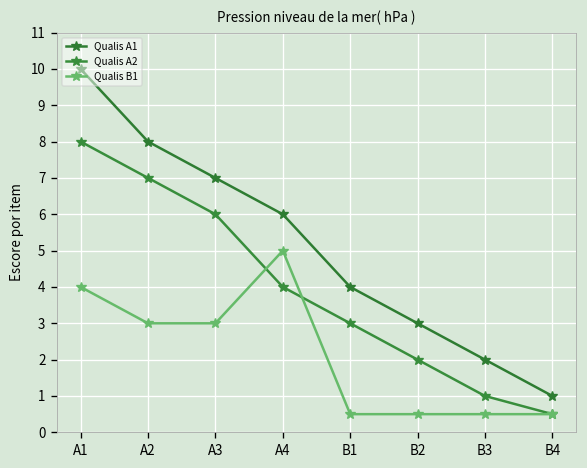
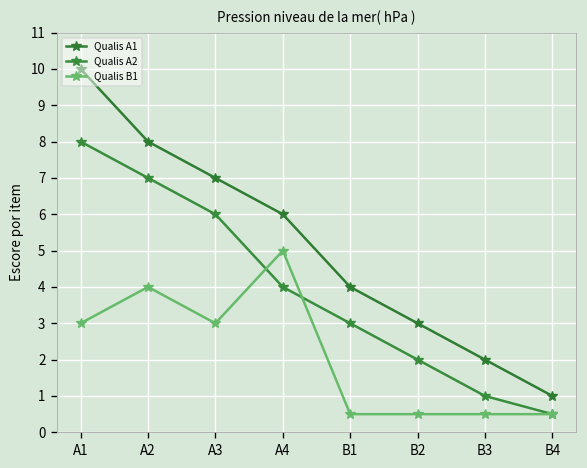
Qualis B1, A1: 4 -> 3
Qualis B1, A2: 3 -> 4
